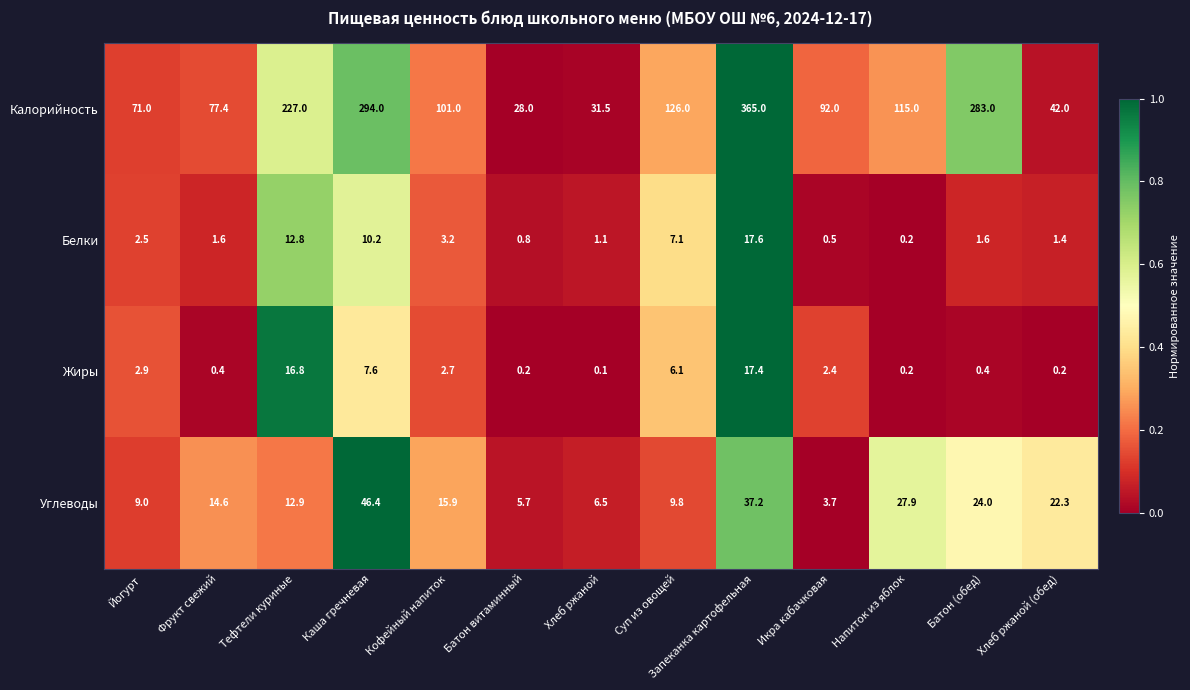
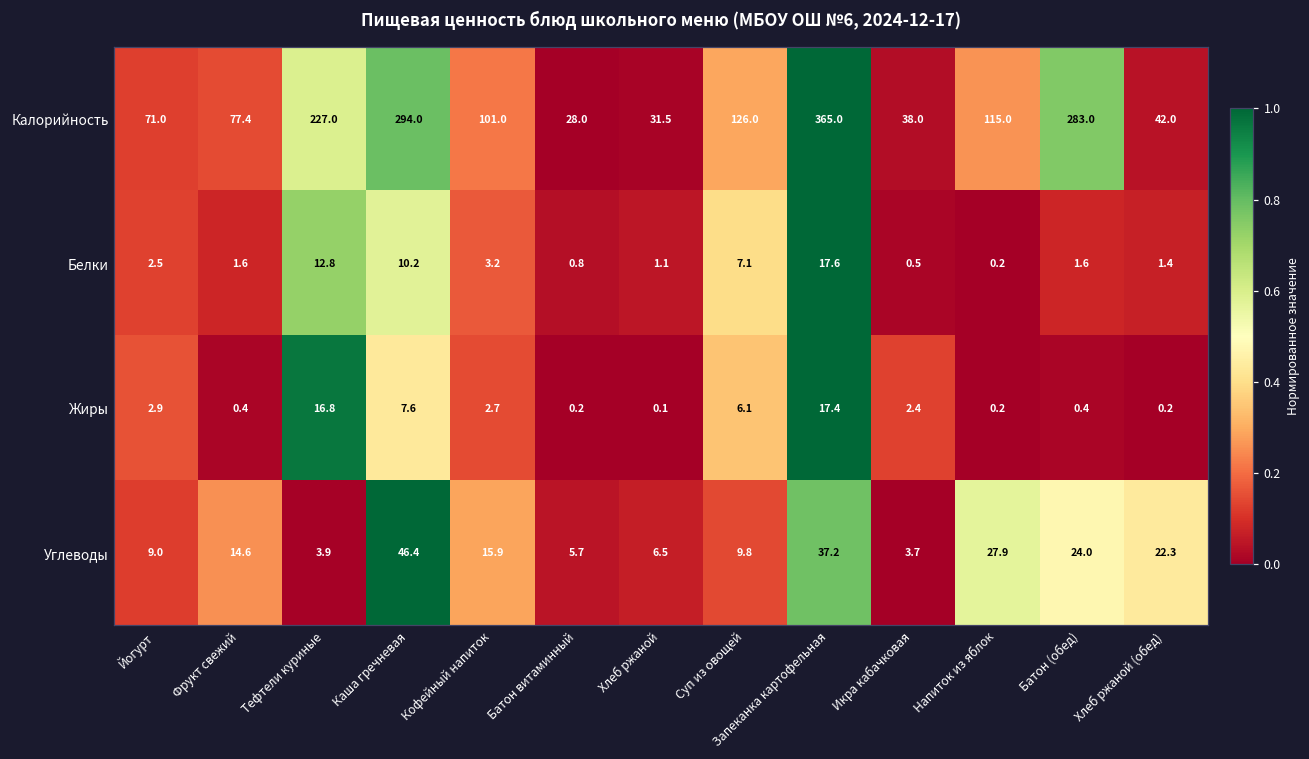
Калорийность, Икра кабачковая: 92.0 -> 38.0
Углеводы, Тефтели куриные: 12.9 -> 3.9
